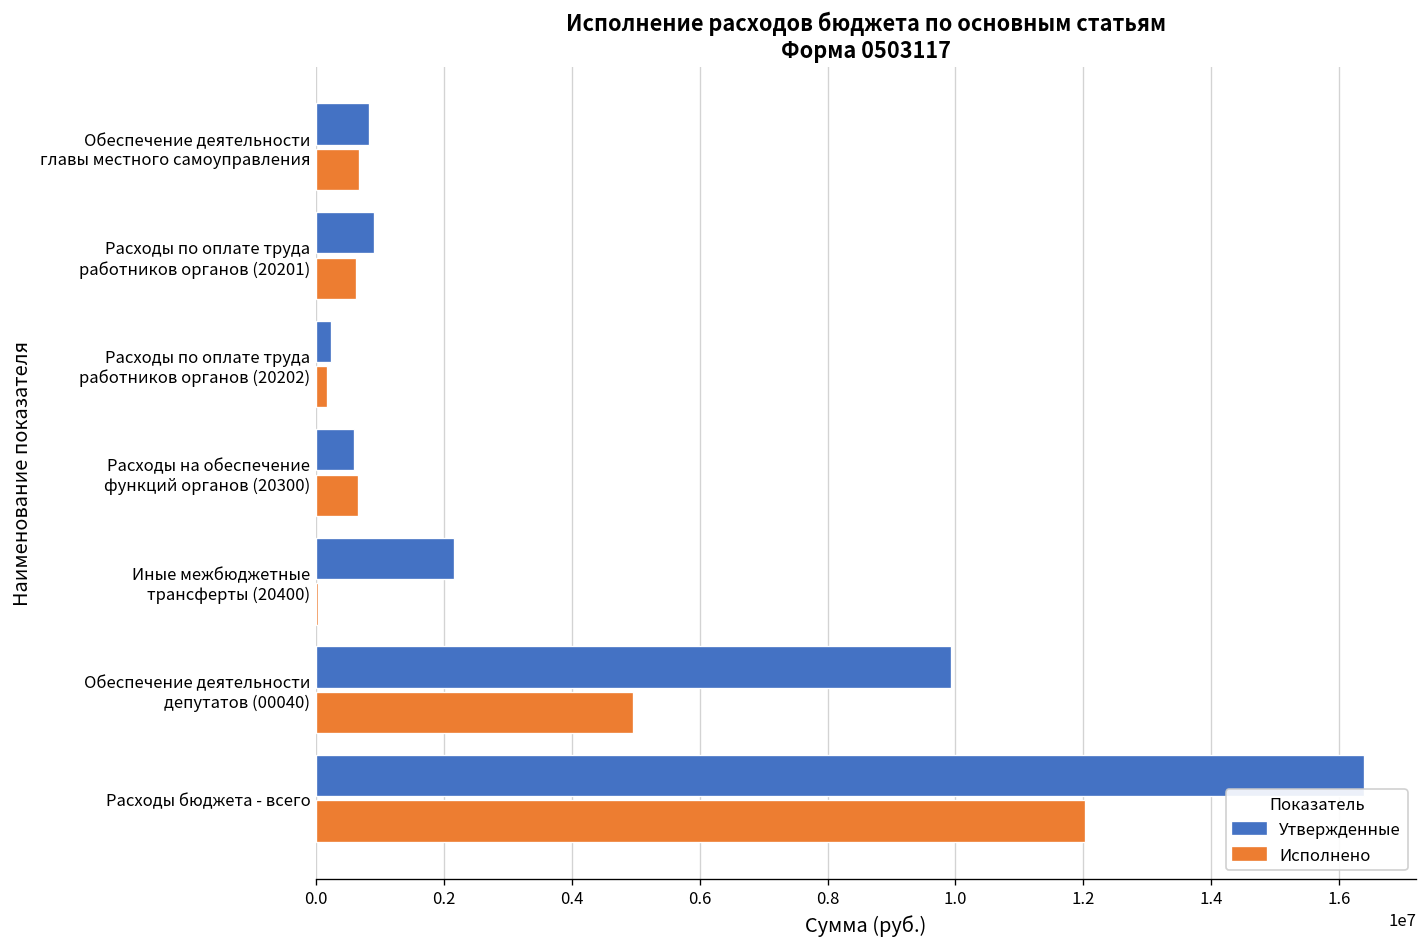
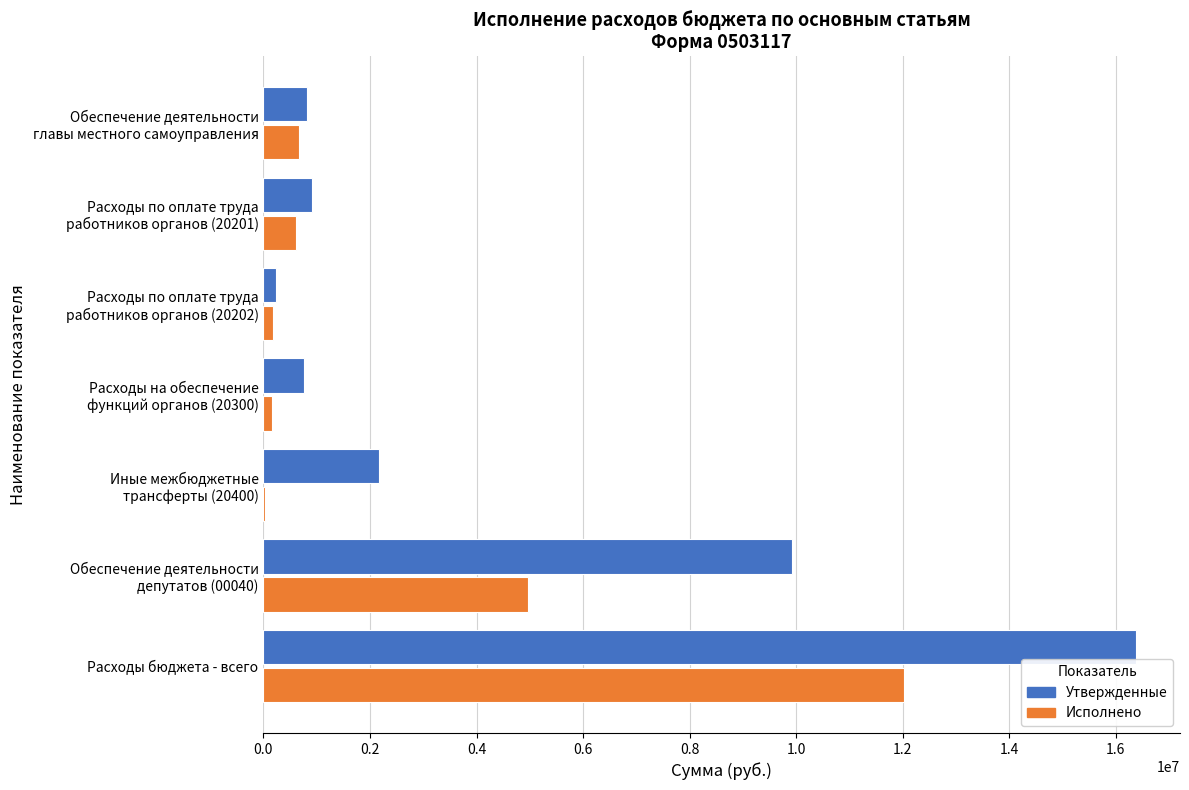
Утвержденные, Расходы на обеспечение функций органов (20300): 600000 -> 800000
Исполнено, Расходы на обеспечение функций органов (20300): 600000 -> 200000
